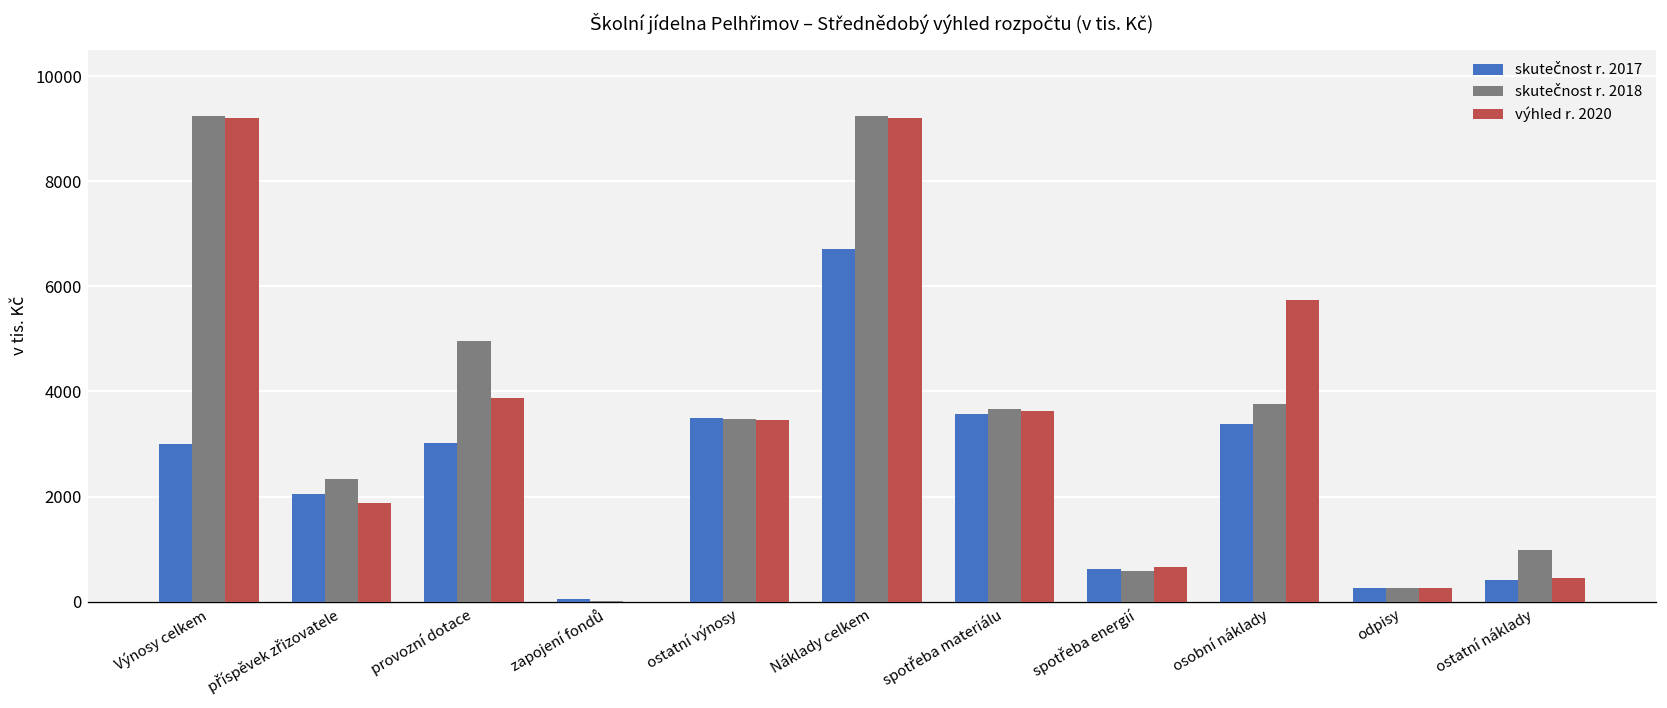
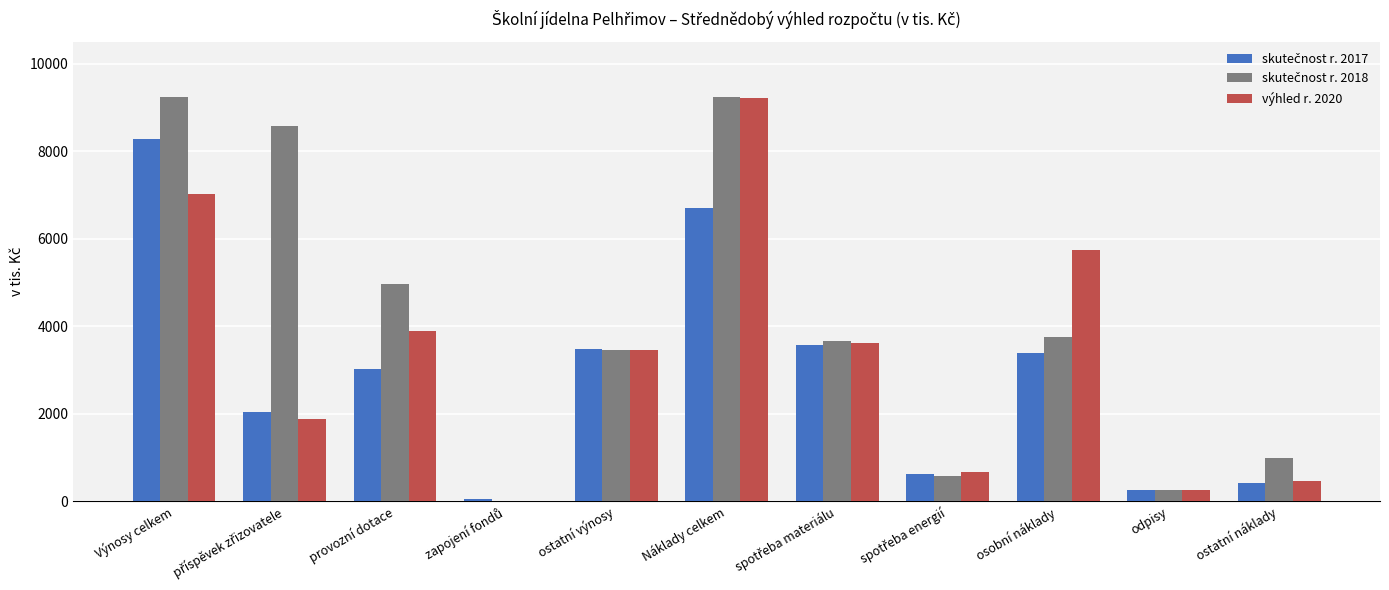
skutečnost r. 2017, Výnosy celkem: 3000 -> 8300
výhled r. 2020, Výnosy celkem: 9200 -> 7000
skutečnost r. 2018, příspěvek zřizovatele: 2300 -> 8600
